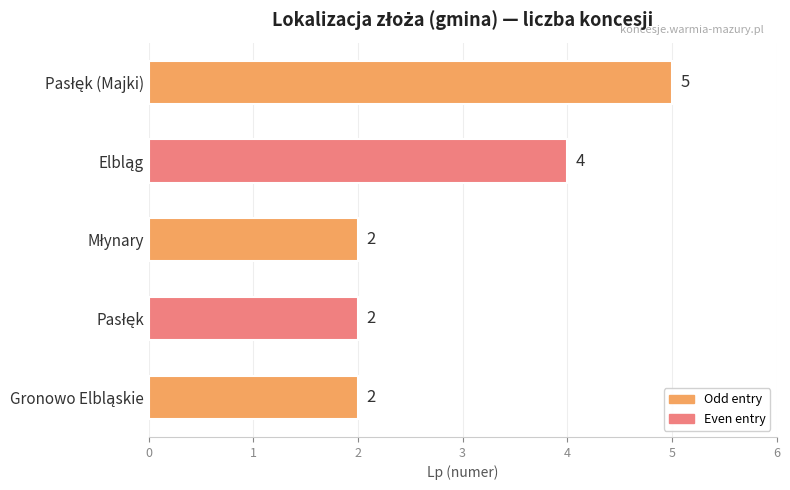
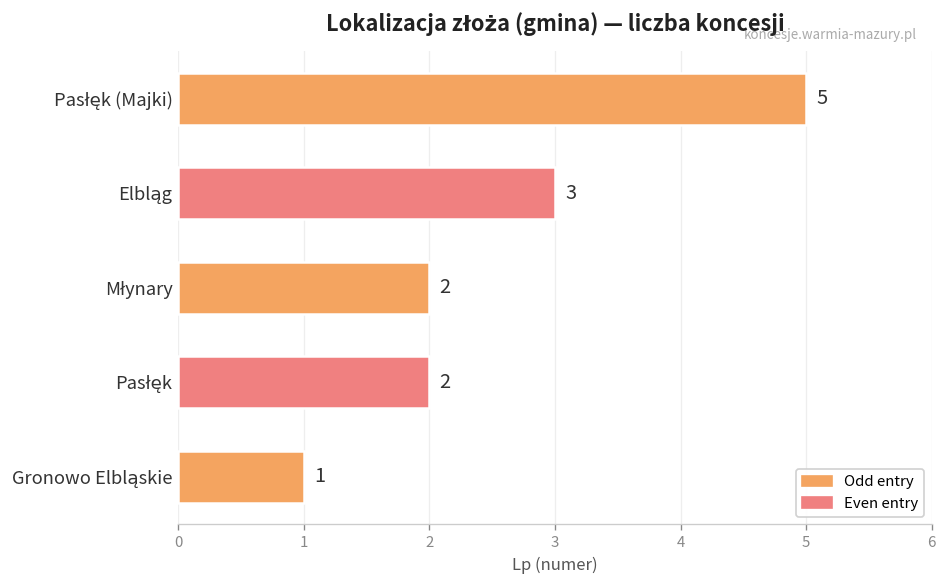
Elbląg: 4 -> 3
Gronowo Elbląskie: 2 -> 1
